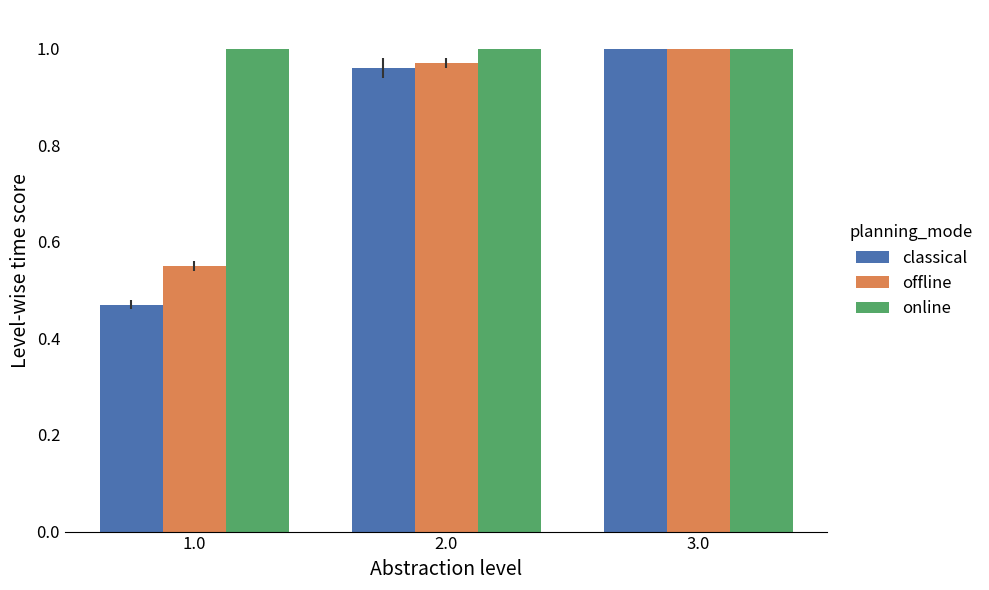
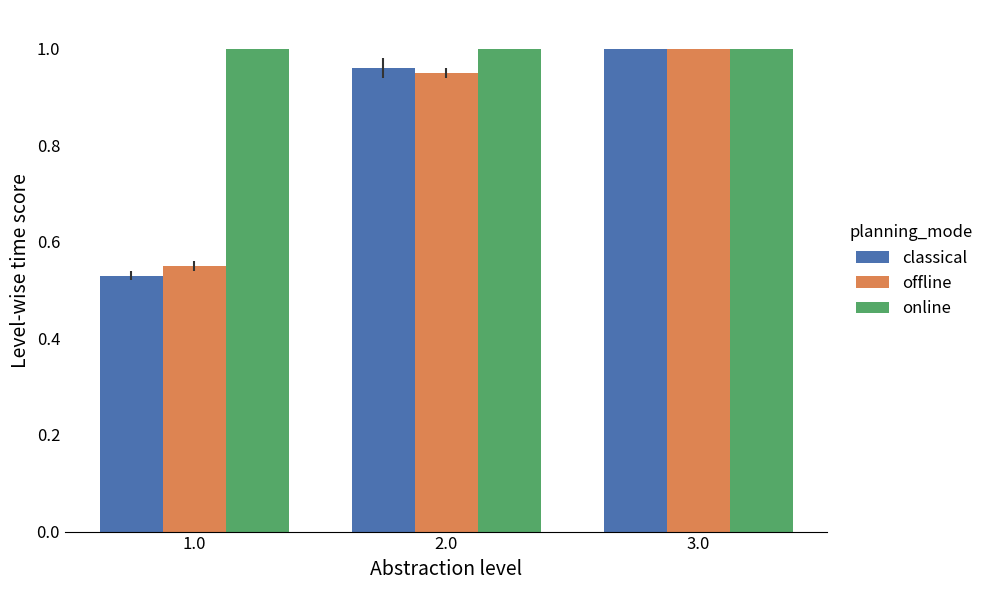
classical, 1.0: 0.47 -> 0.53
offline, 2.0: 0.97 -> 0.95
